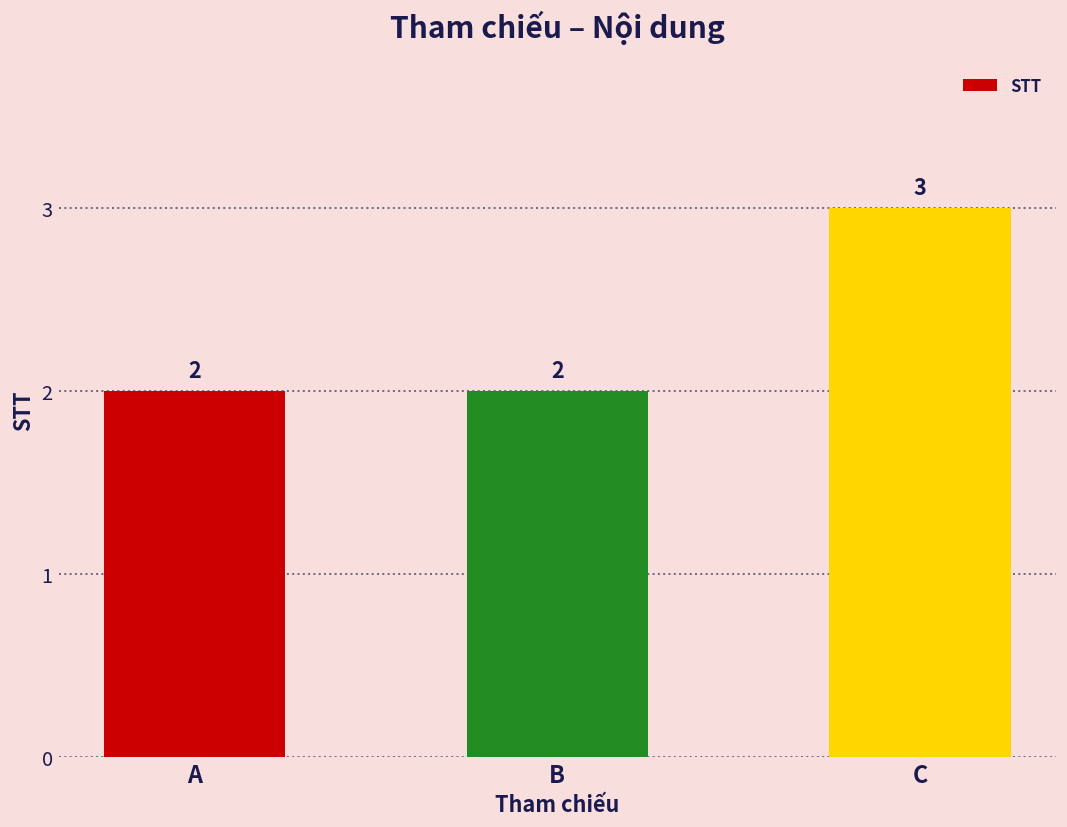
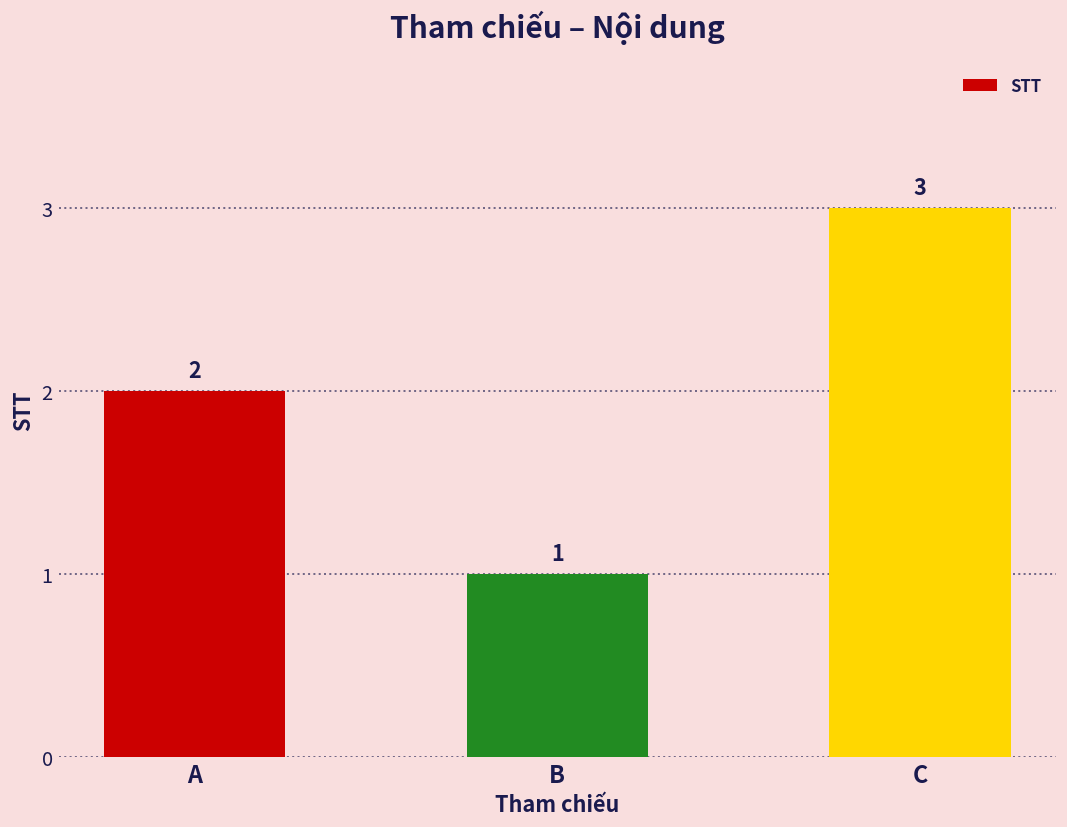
B: 2 -> 1
